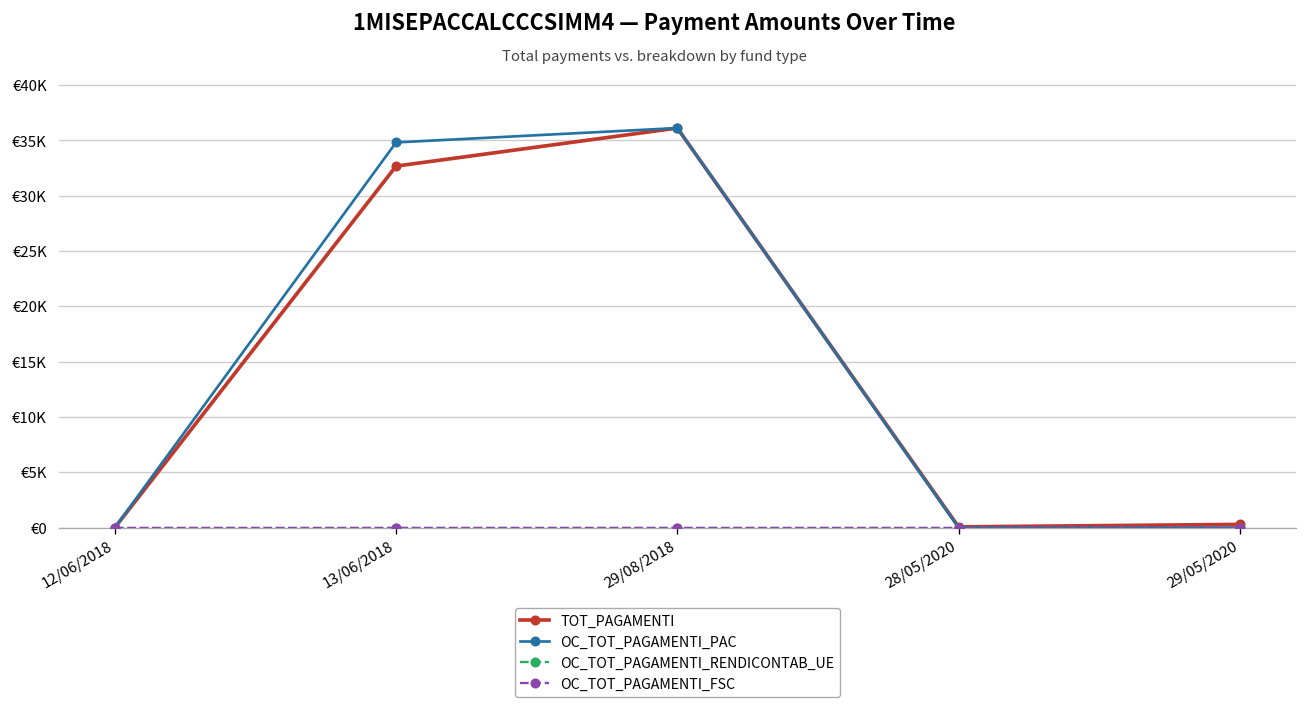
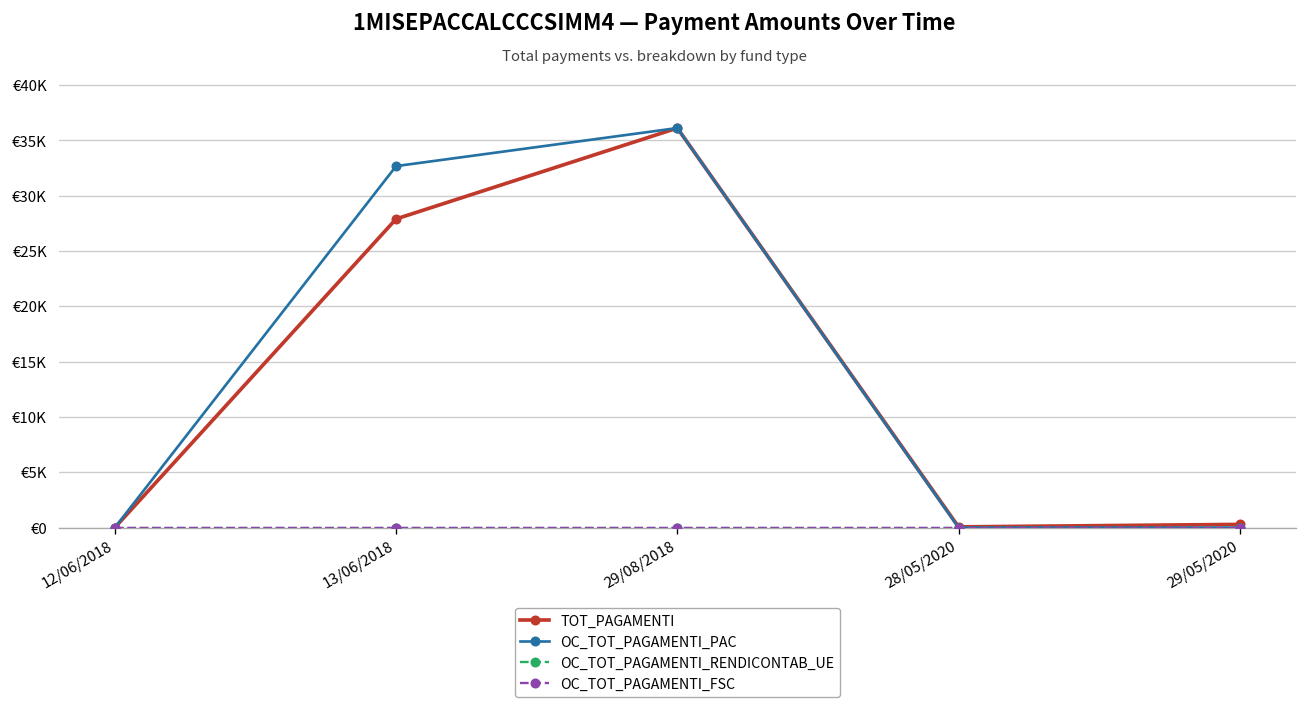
TOT_PAGAMENTI, 13/06/2018: €33000 -> €28000
OC_TOT_PAGAMENTI_PAC, 13/06/2018: €35000 -> €33000
